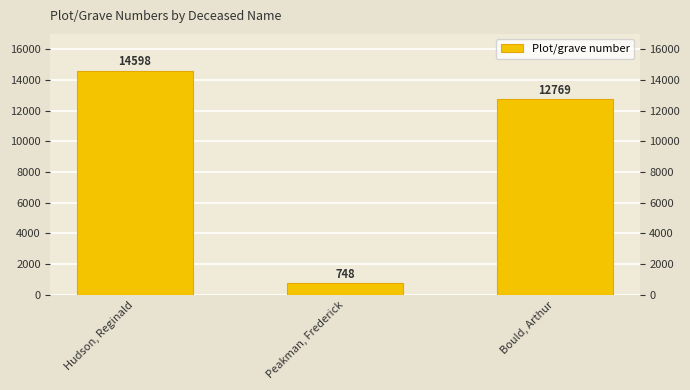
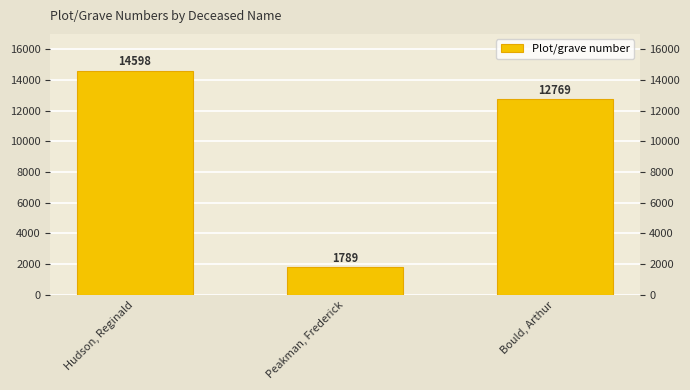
Peakman, Frederick: 748 -> 1789
